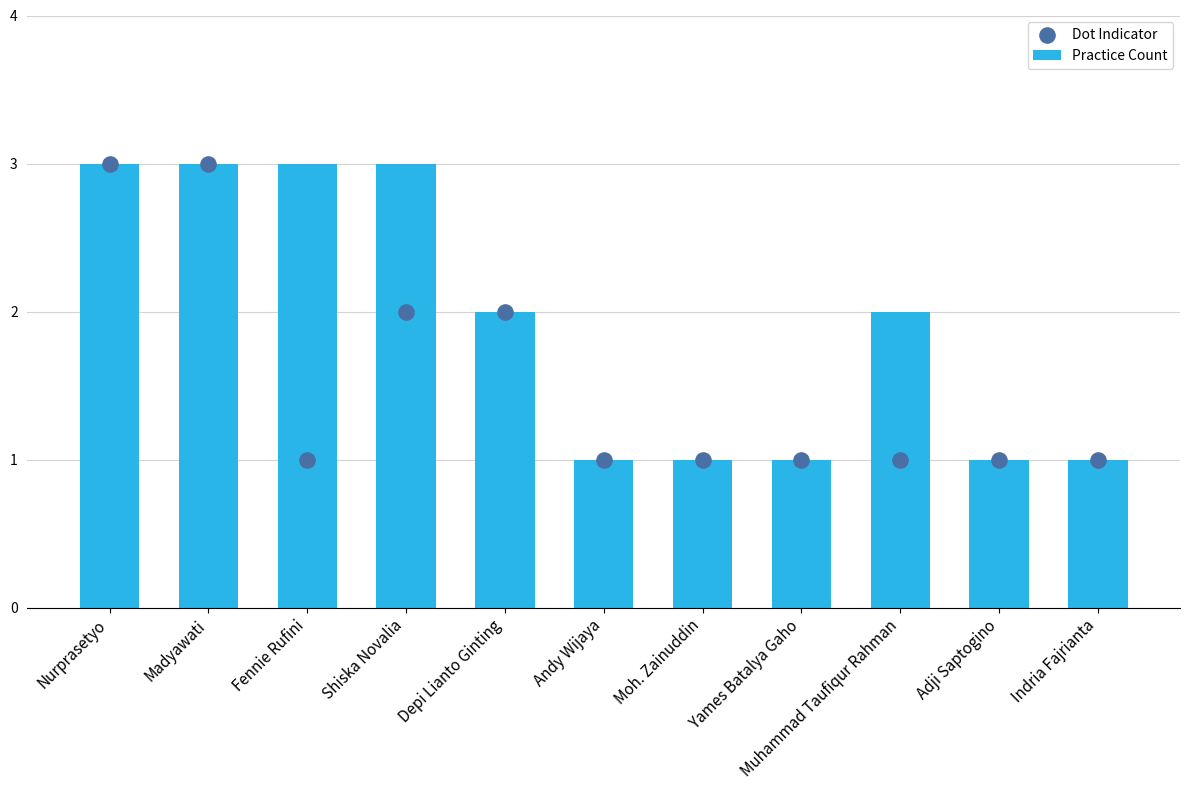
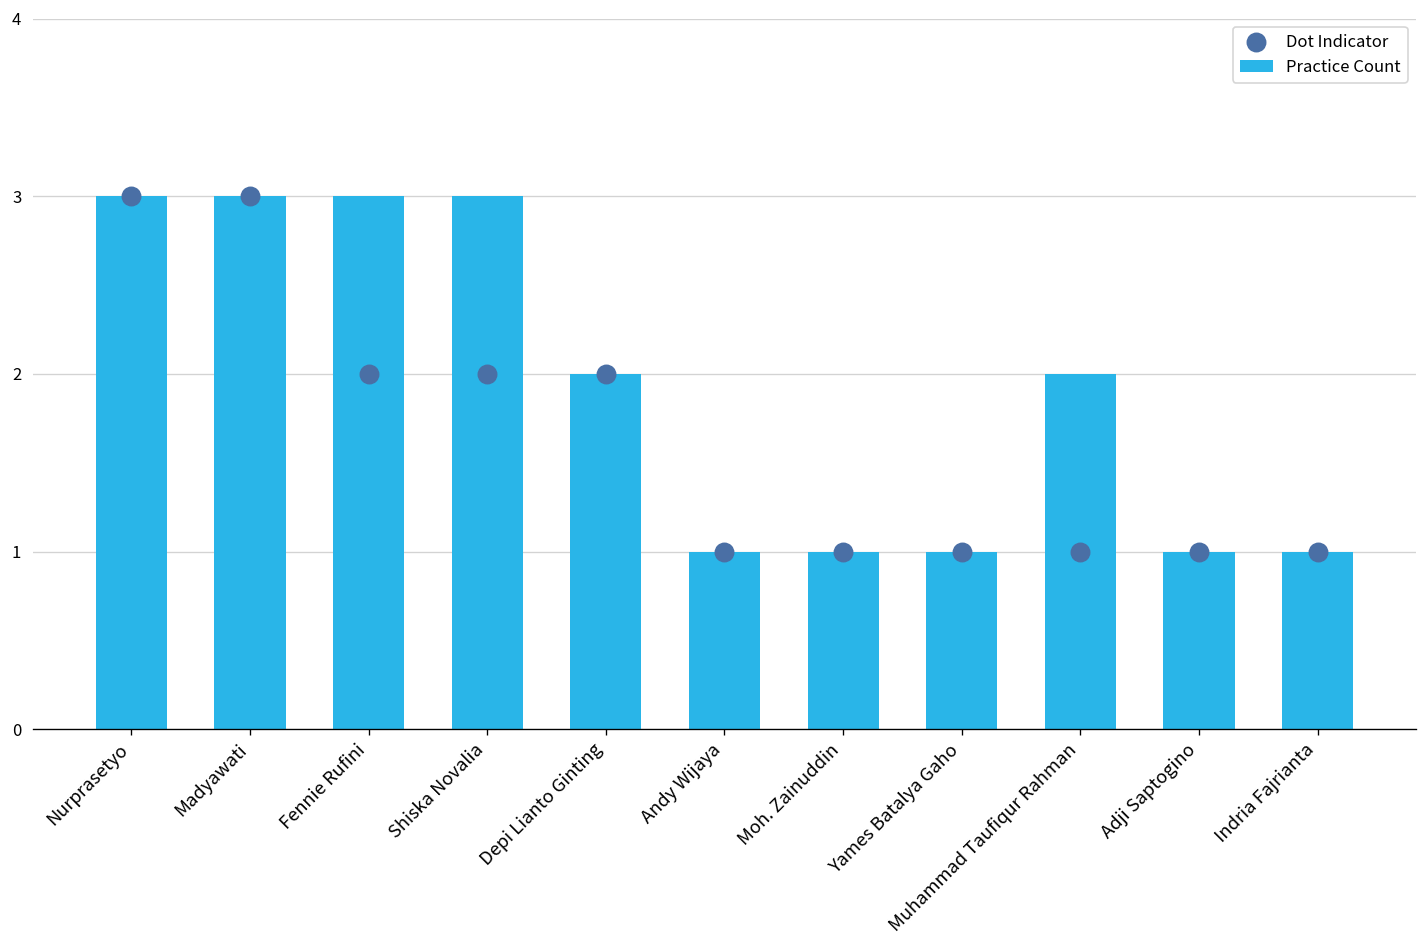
Dot Indicator, Fennie Rufini: 1 -> 2
